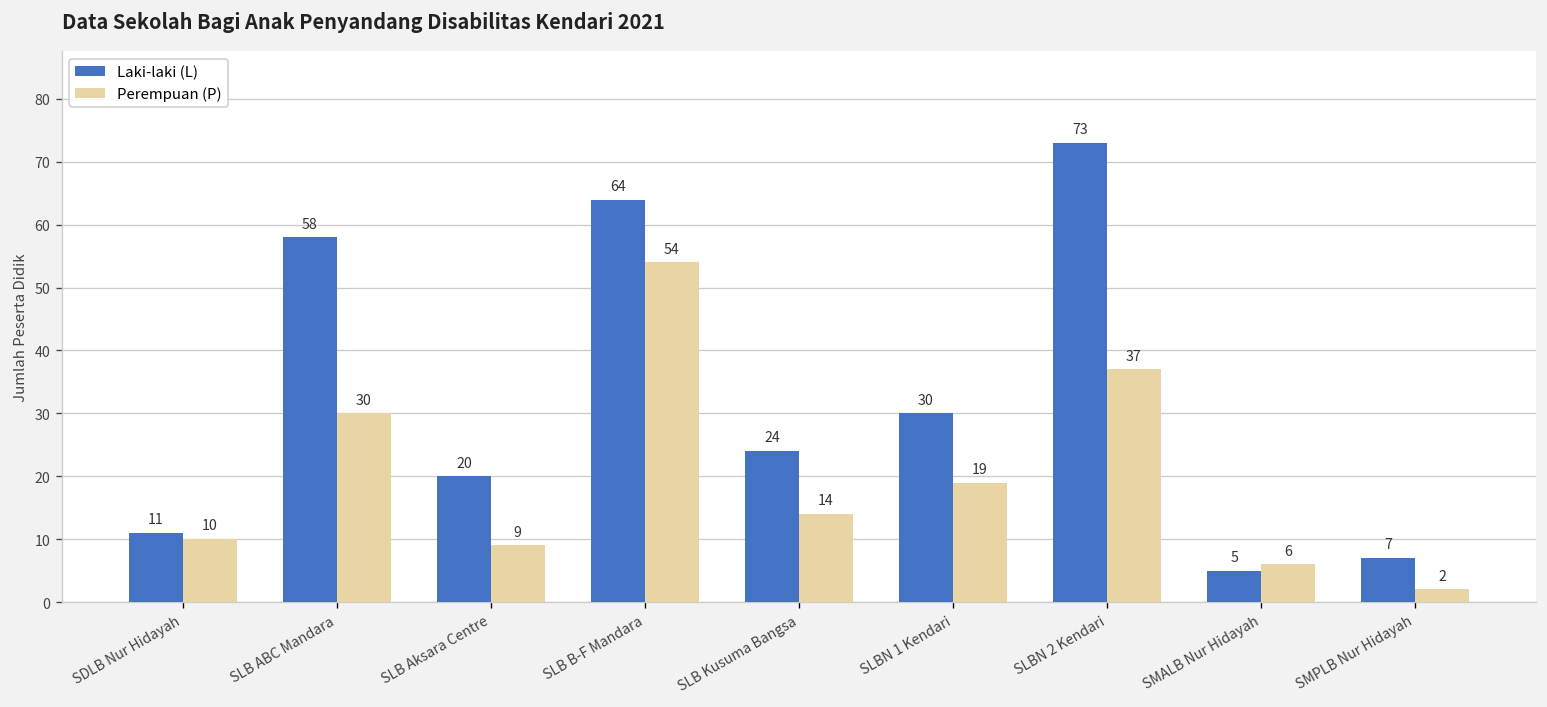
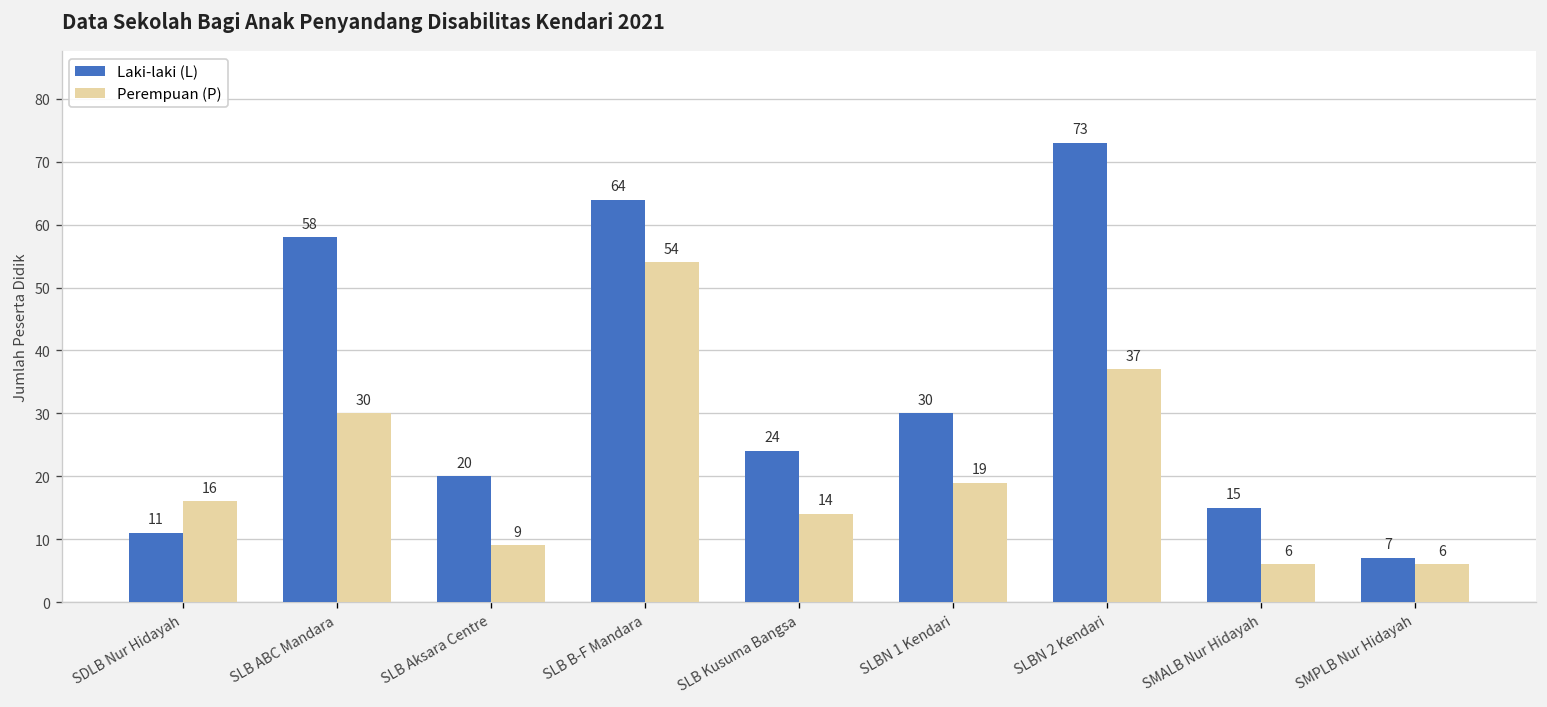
Perempuan (P), SDLB Nur Hidayah: 10 -> 16
Laki-laki (L), SMALB Nur Hidayah: 5 -> 15
Perempuan (P), SMPLB Nur Hidayah: 2 -> 6
